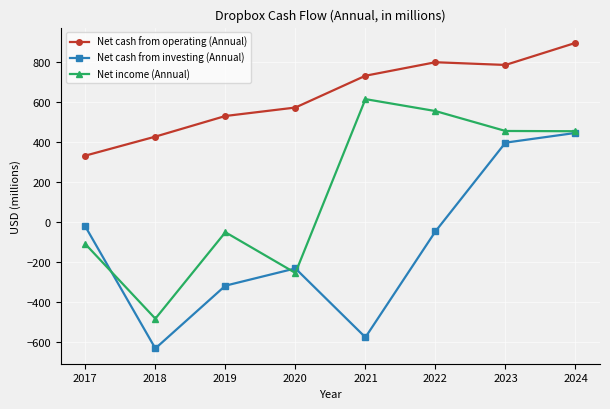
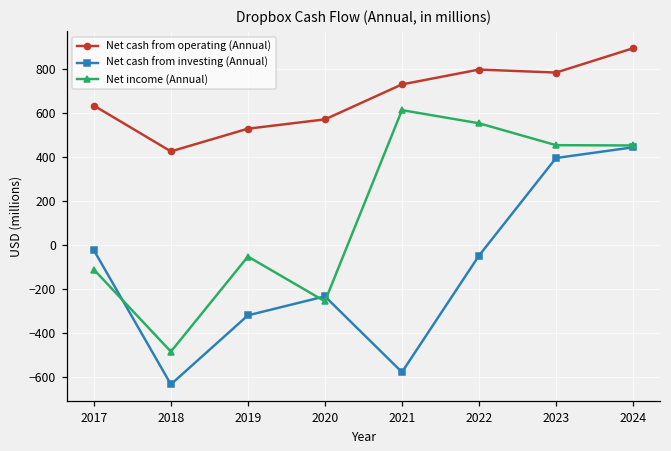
Net cash from operating (Annual), 2017: 330 -> 630
